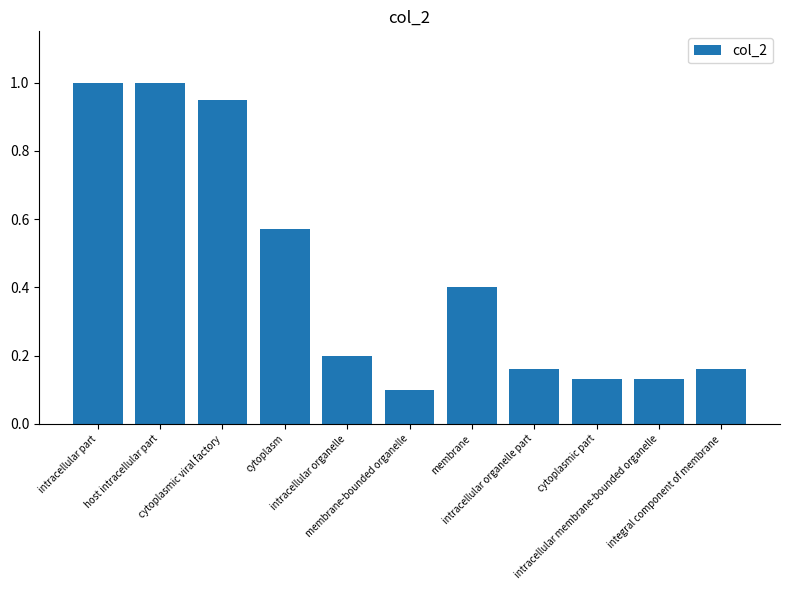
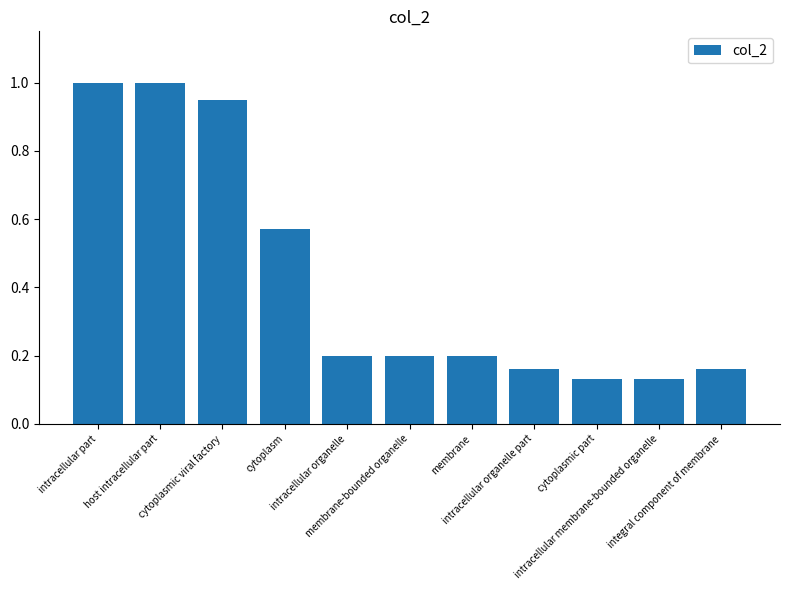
membrane-bounded organelle: 0.1 -> 0.2
membrane: 0.4 -> 0.2
